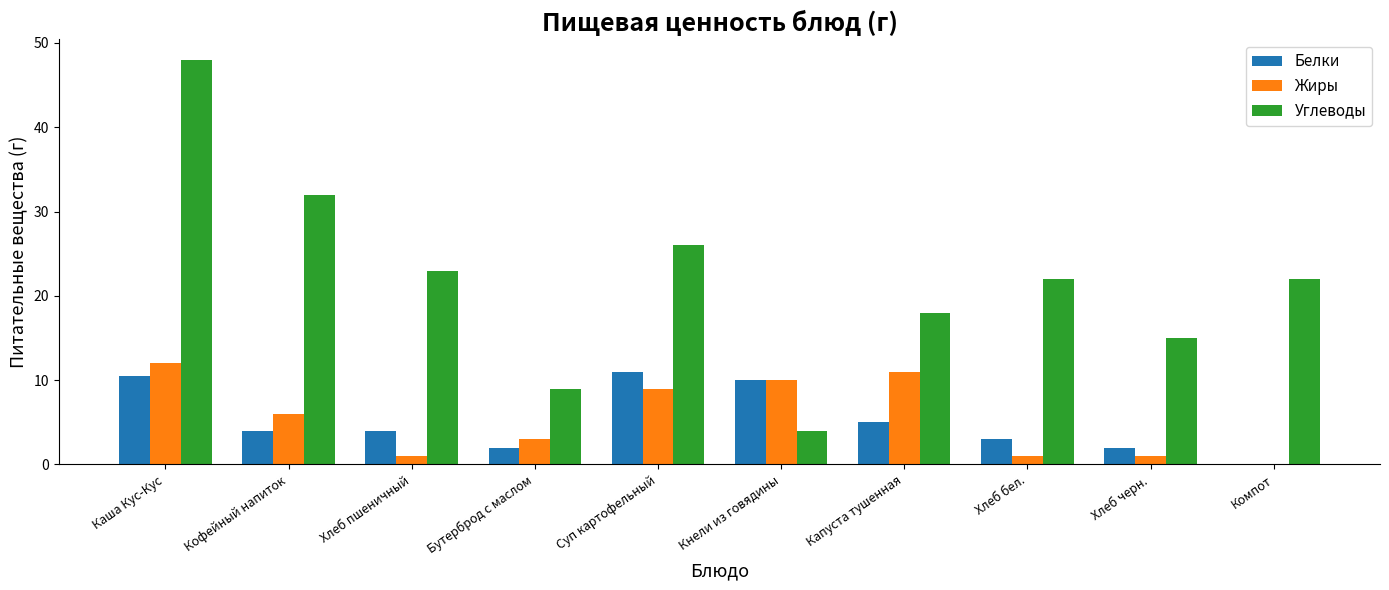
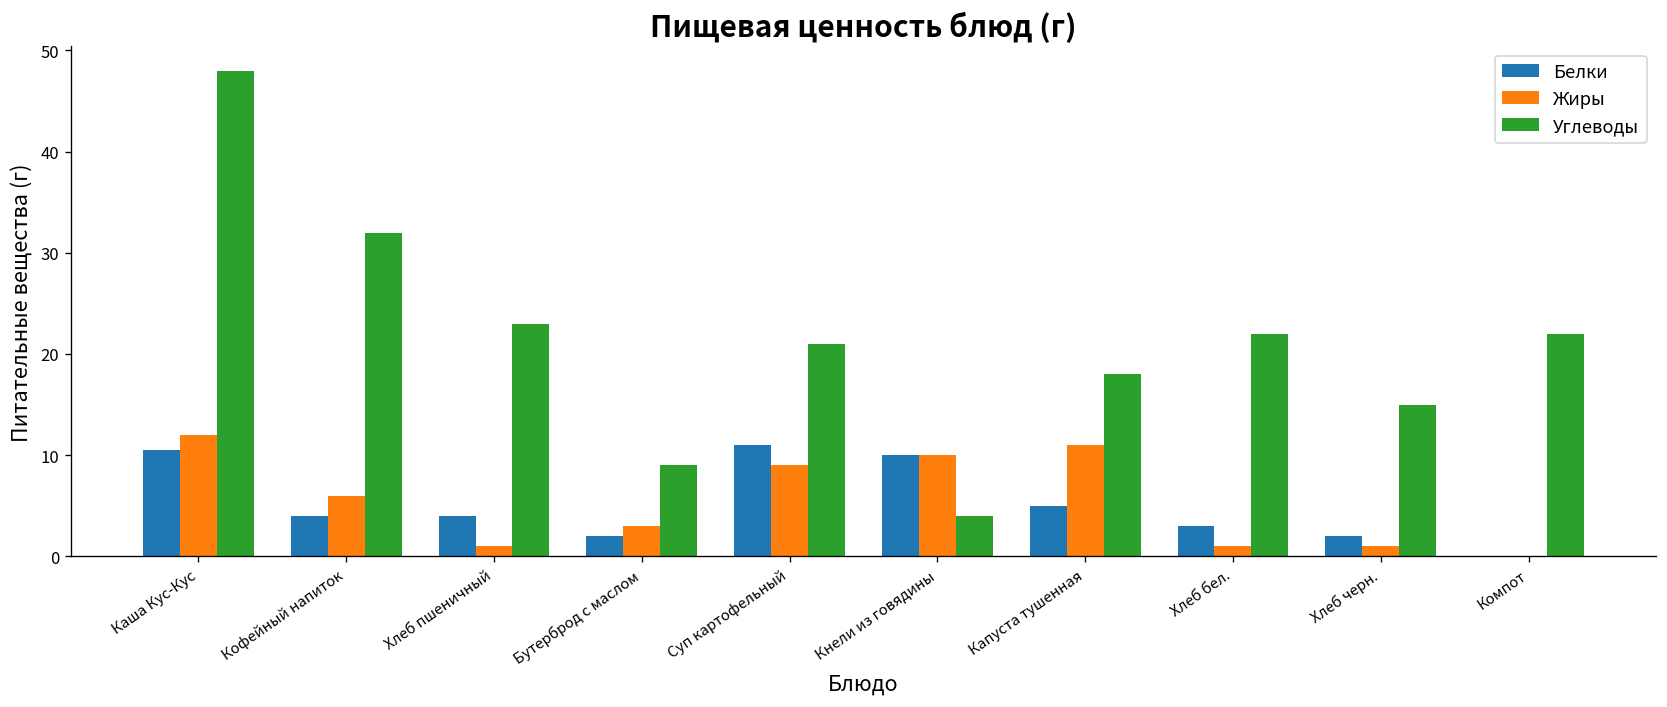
Углеводы, Суп картофельный: 26 -> 21
